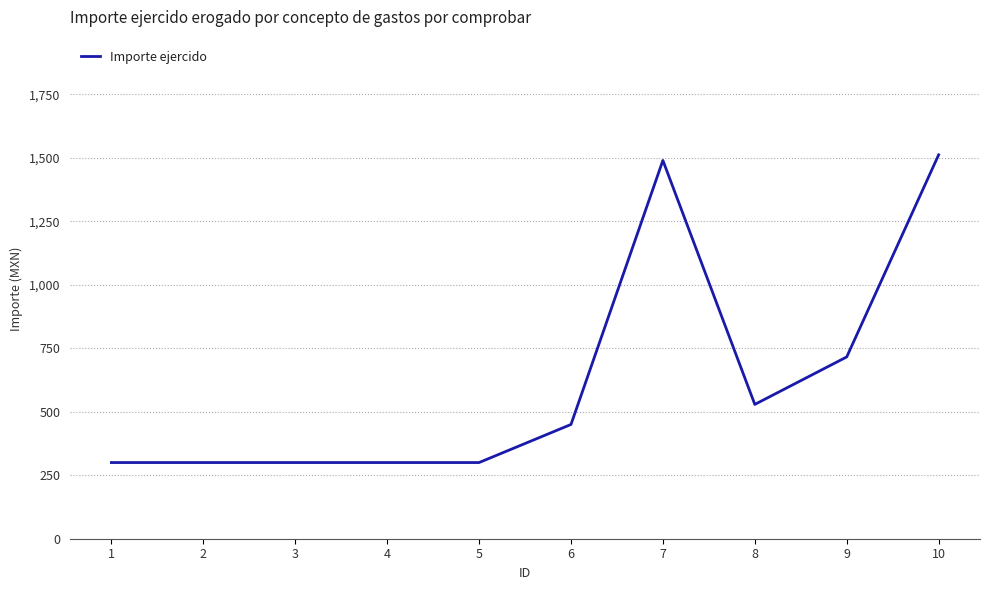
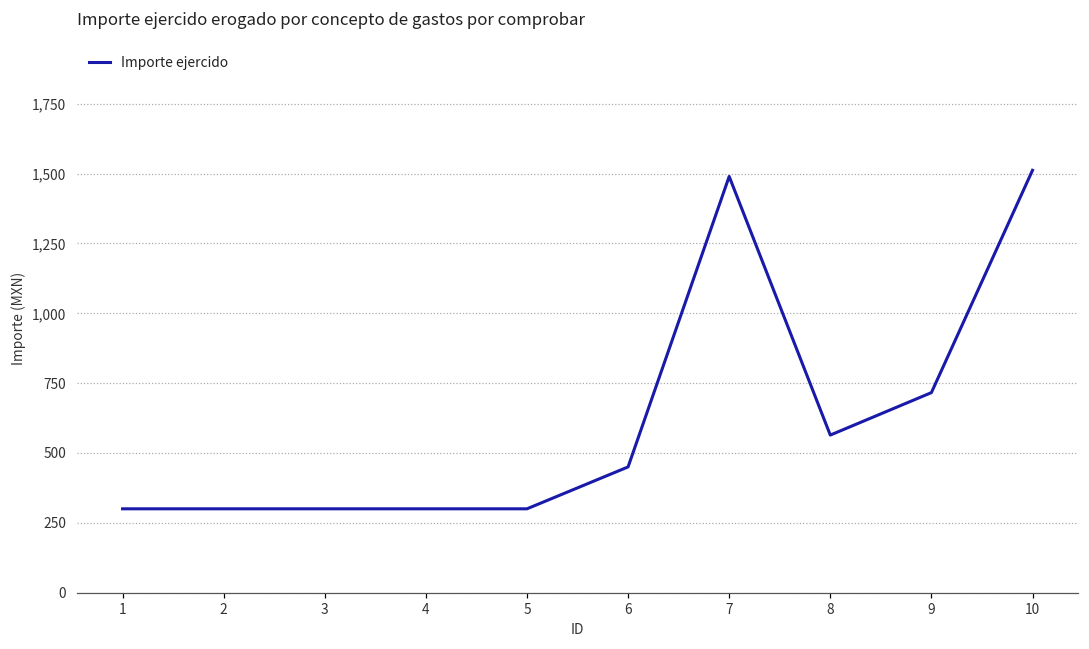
8: 530 -> 560
